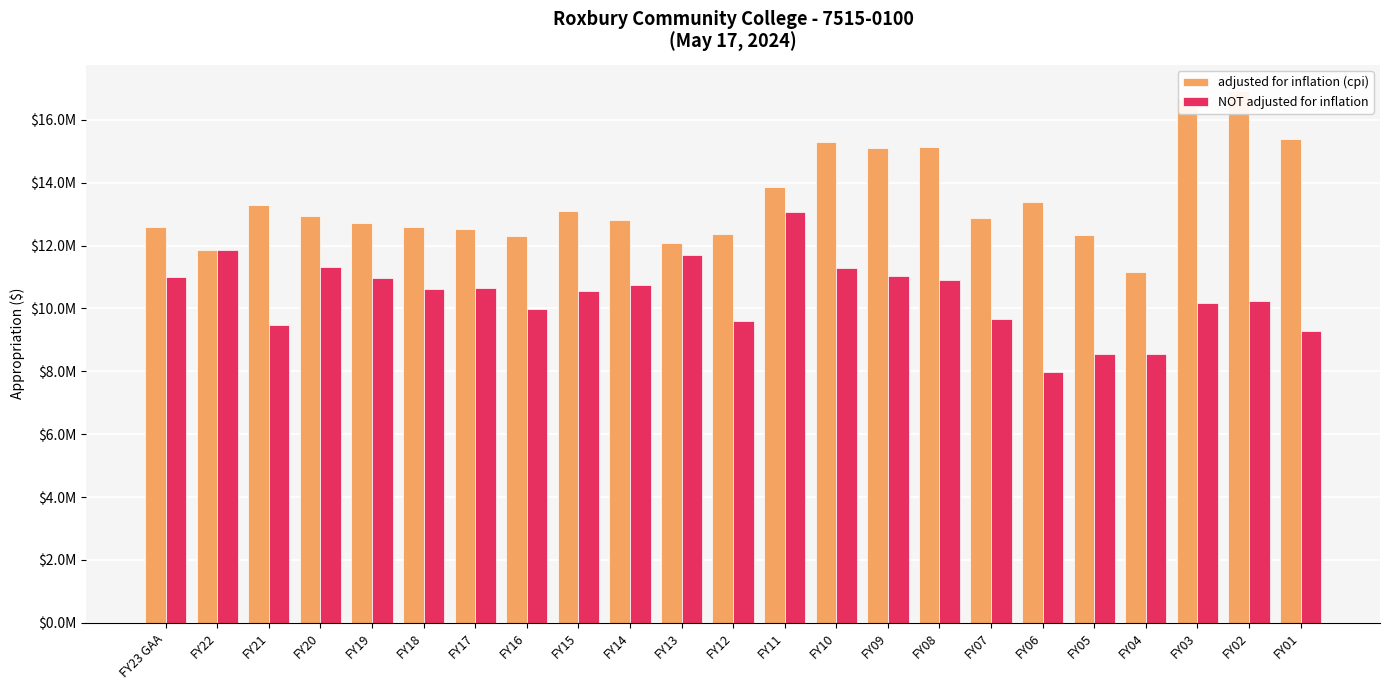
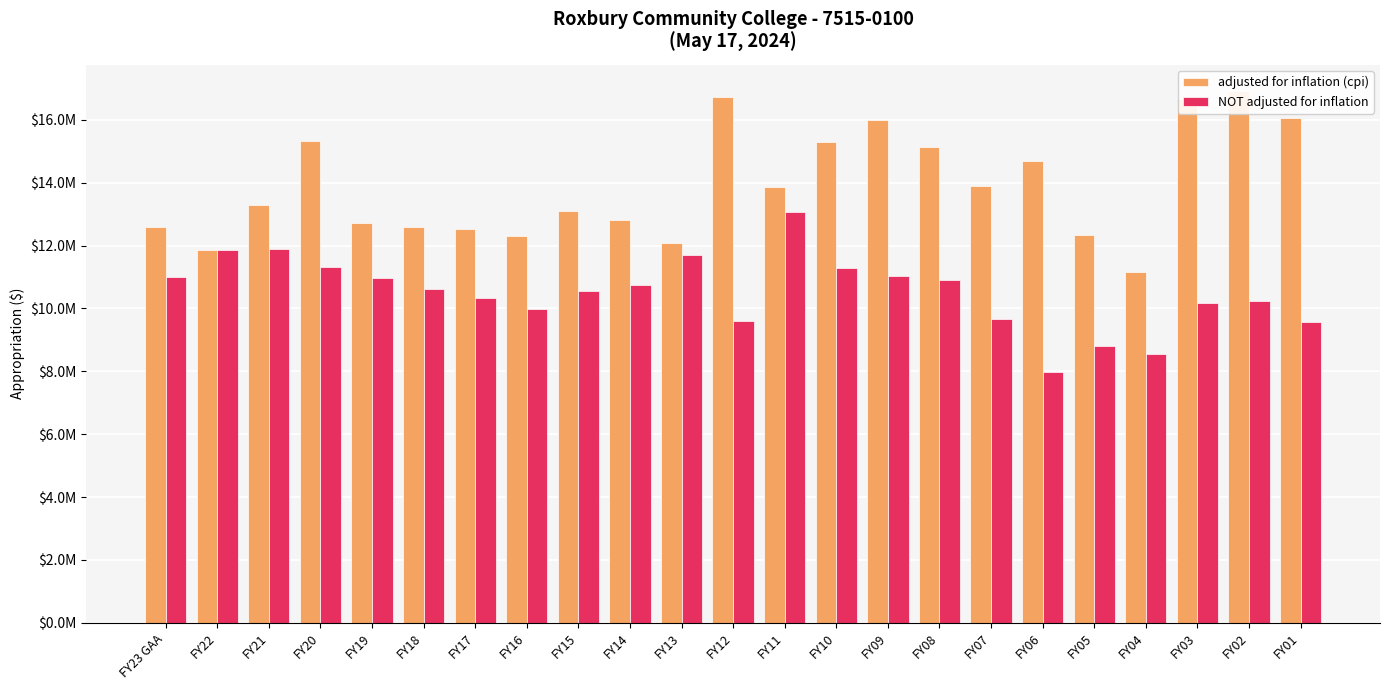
NOT adjusted for inflation, FY21: $9500000 -> $11900000
adjusted for inflation (cpi), FY20: $12900000 -> $15300000
NOT adjusted for inflation, FY17: $10700000 -> $10300000
adjusted for inflation (cpi), FY12: $12400000 -> $16700000
adjusted for inflation (cpi), FY09: $15100000 -> $16000000
adjusted for inflation (cpi), FY07: $12900000 -> $13900000
adjusted for inflation (cpi), FY06: $13400000 -> $14700000
NOT adjusted for inflation, FY05: $8500000 -> $8800000
adjusted for inflation (cpi), FY01: $15400000 -> $16000000
NOT adjusted for inflation, FY01: $9300000 -> $9600000
